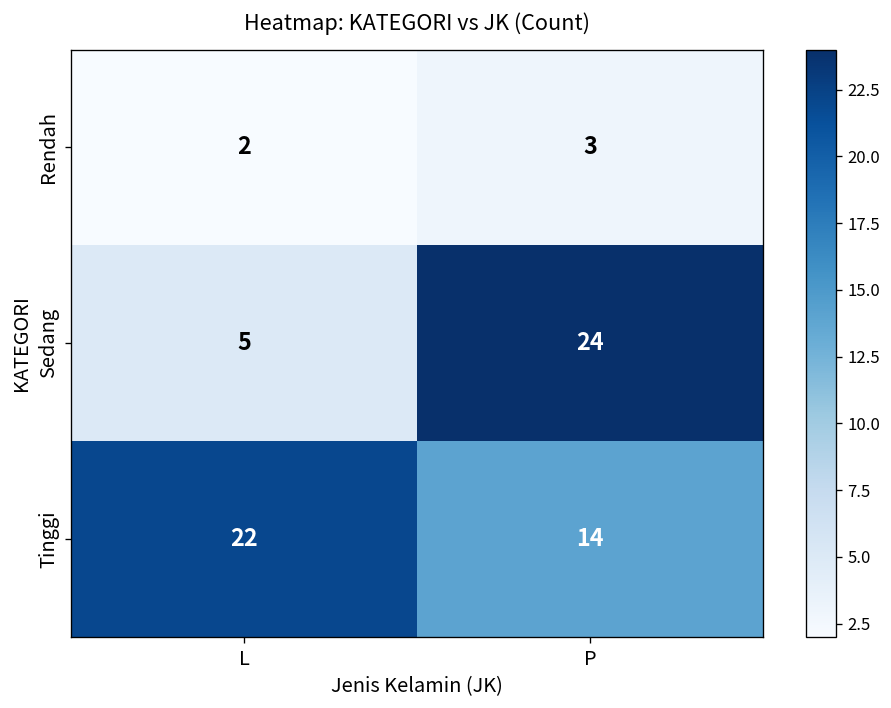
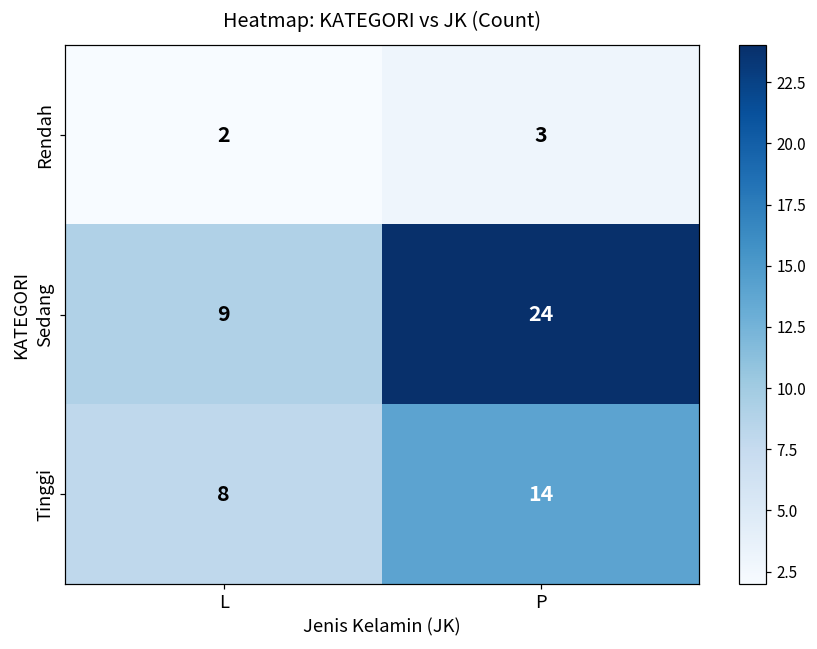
Sedang, L: 5 -> 9
Tinggi, L: 22 -> 8
